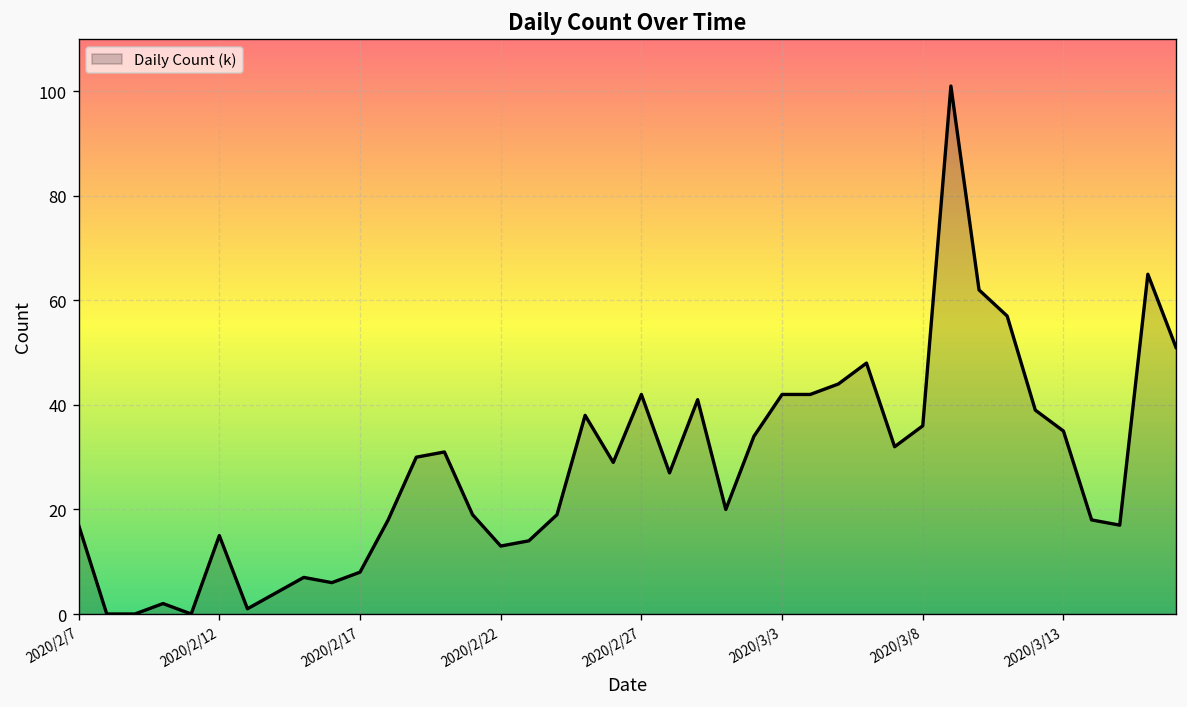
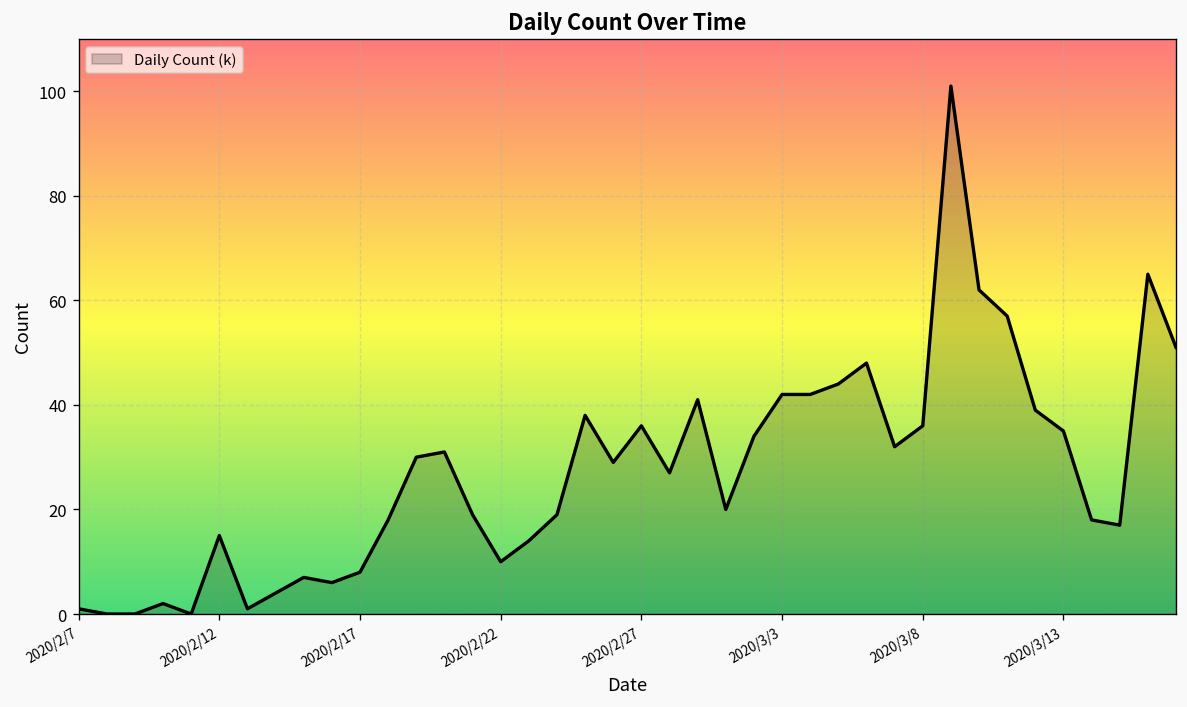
2020/2/7: 17 -> 1
2020/2/22: 13 -> 10
2020/2/27: 42 -> 36
